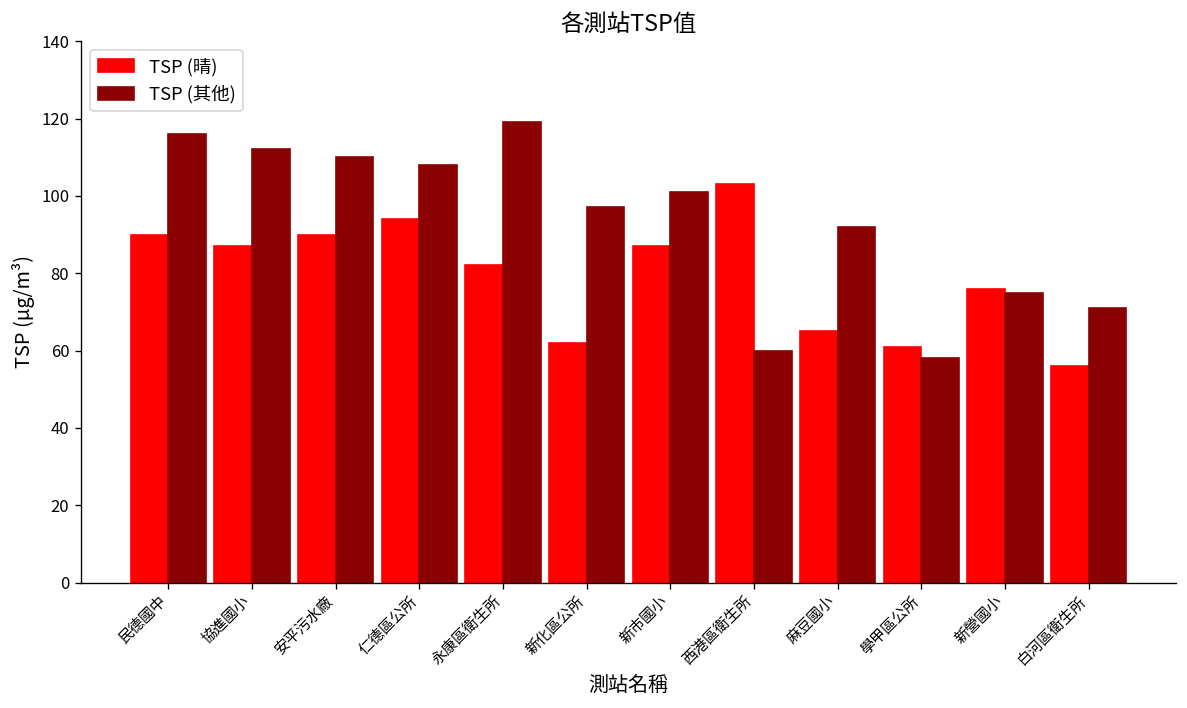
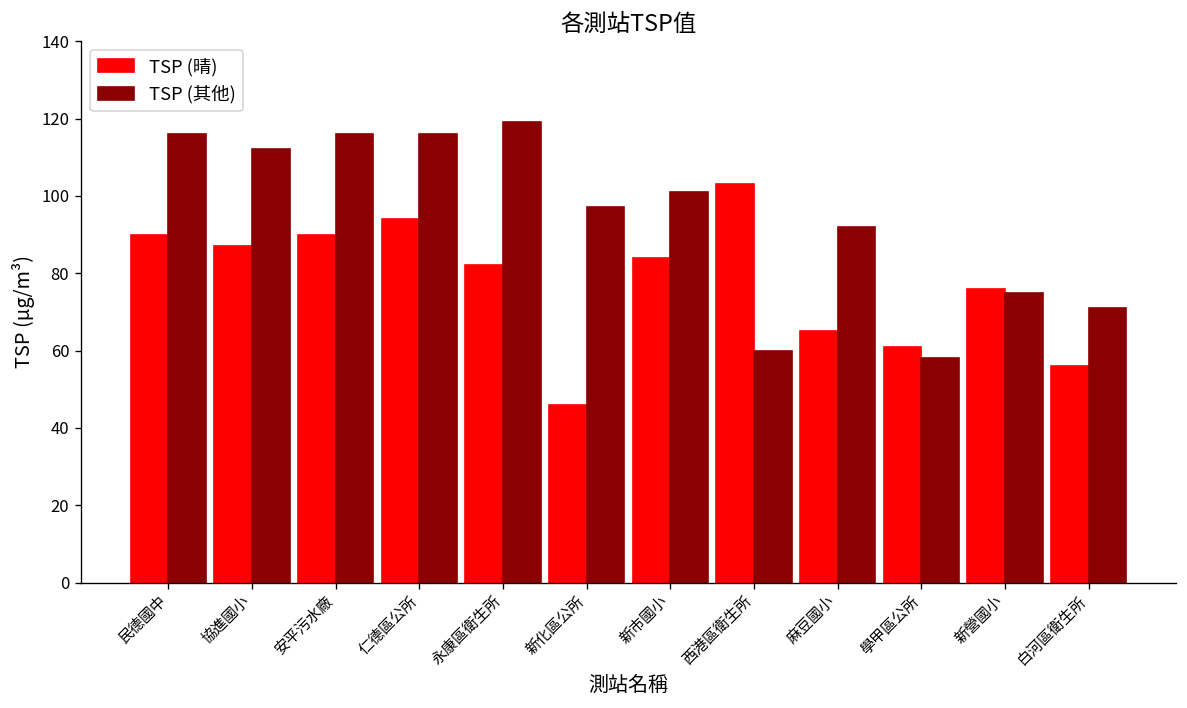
TSP (其他), 安平污水廠: 110 -> 116
TSP (其他), 仁德區公所: 108 -> 116
TSP (晴), 新化區公所: 62 -> 46
TSP (晴), 新市國小: 87 -> 84
